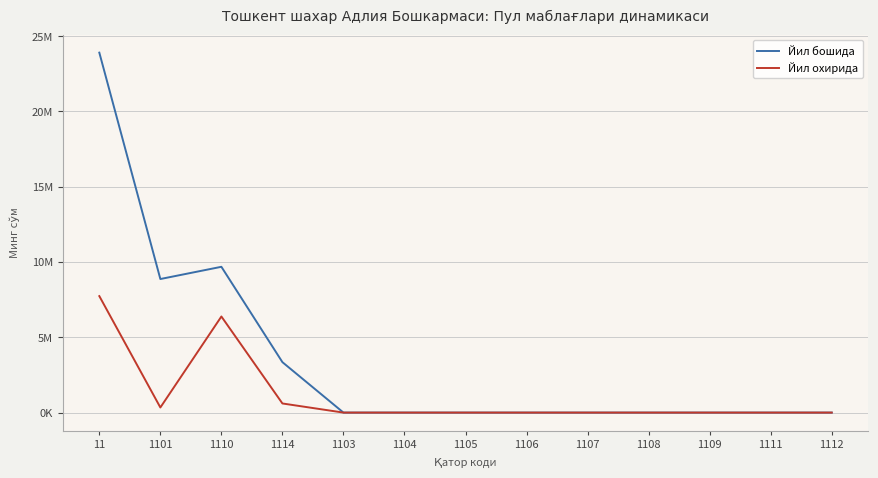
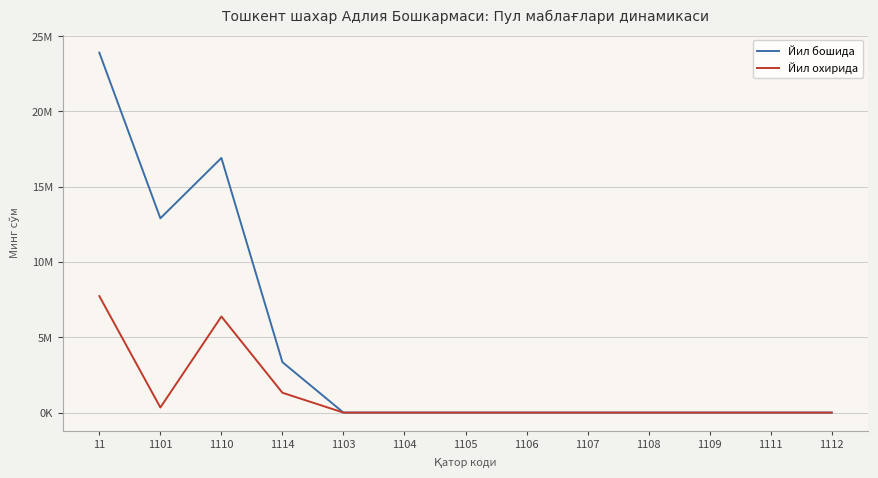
Йил бошида, 1101: 8900000 -> 12900000
Йил бошида, 1110: 9700000 -> 16900000
Йил охирида, 1114: 600000 -> 1300000
